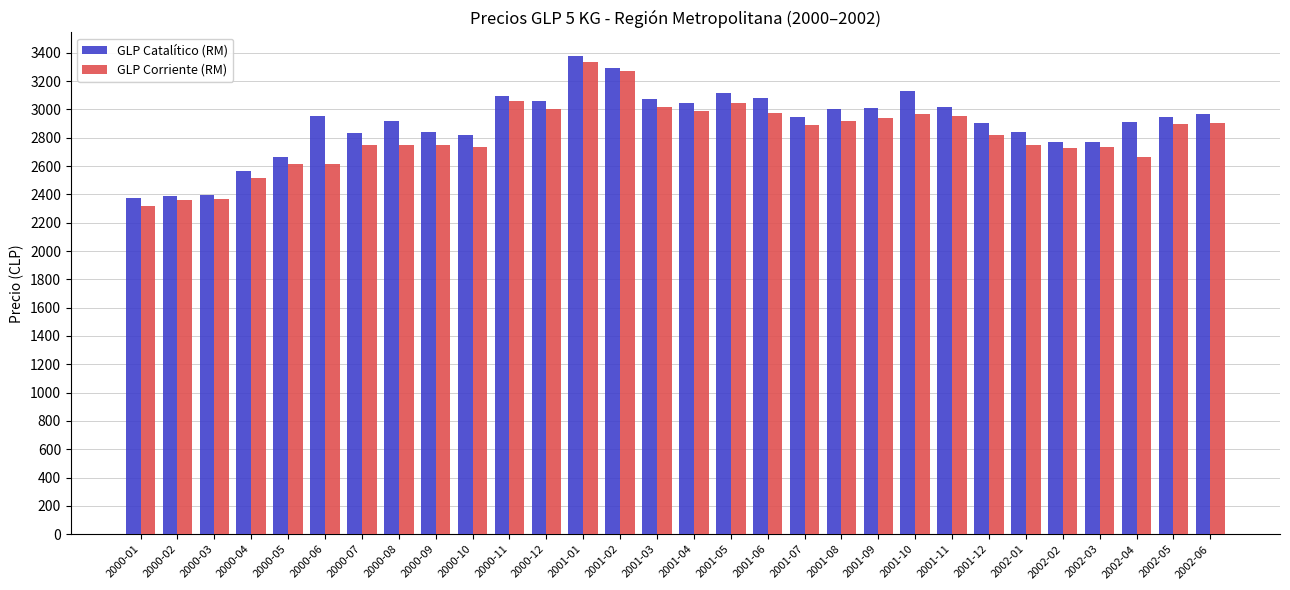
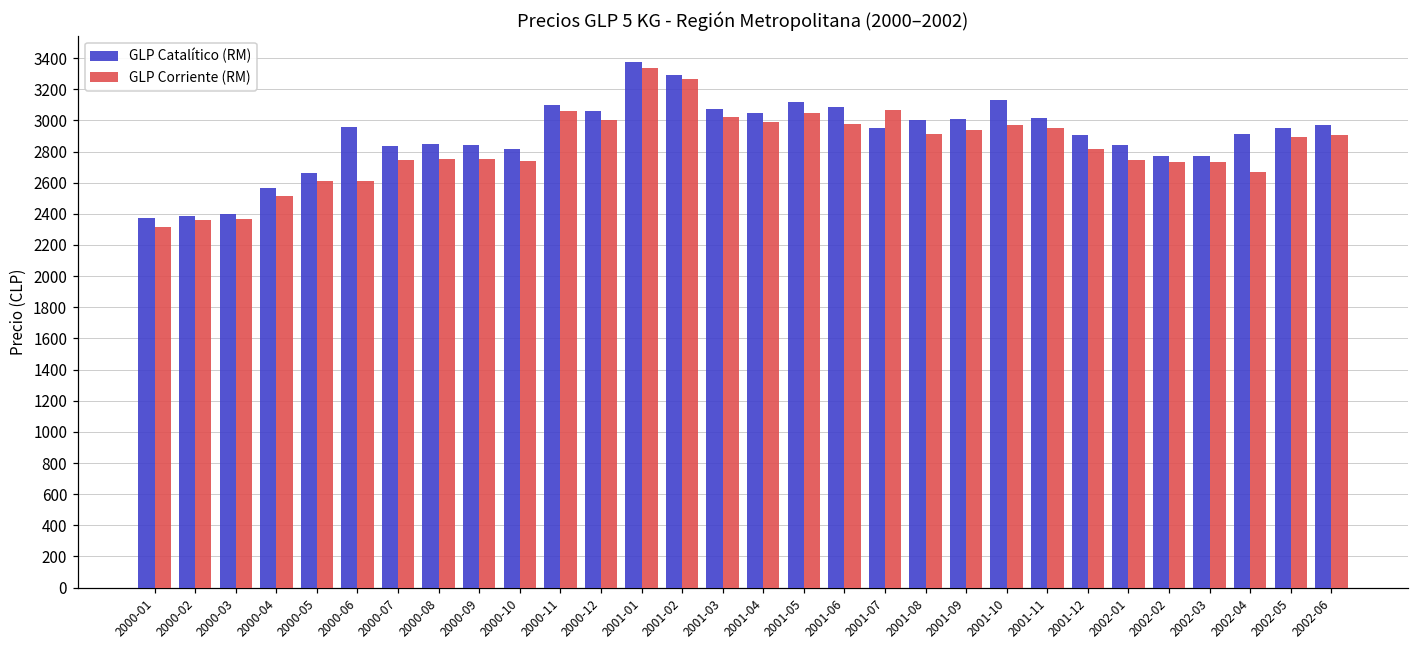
GLP Catalítico (RM), 2000-08: 2920 -> 2850
GLP Corriente (RM), 2001-07: 2890 -> 3070
